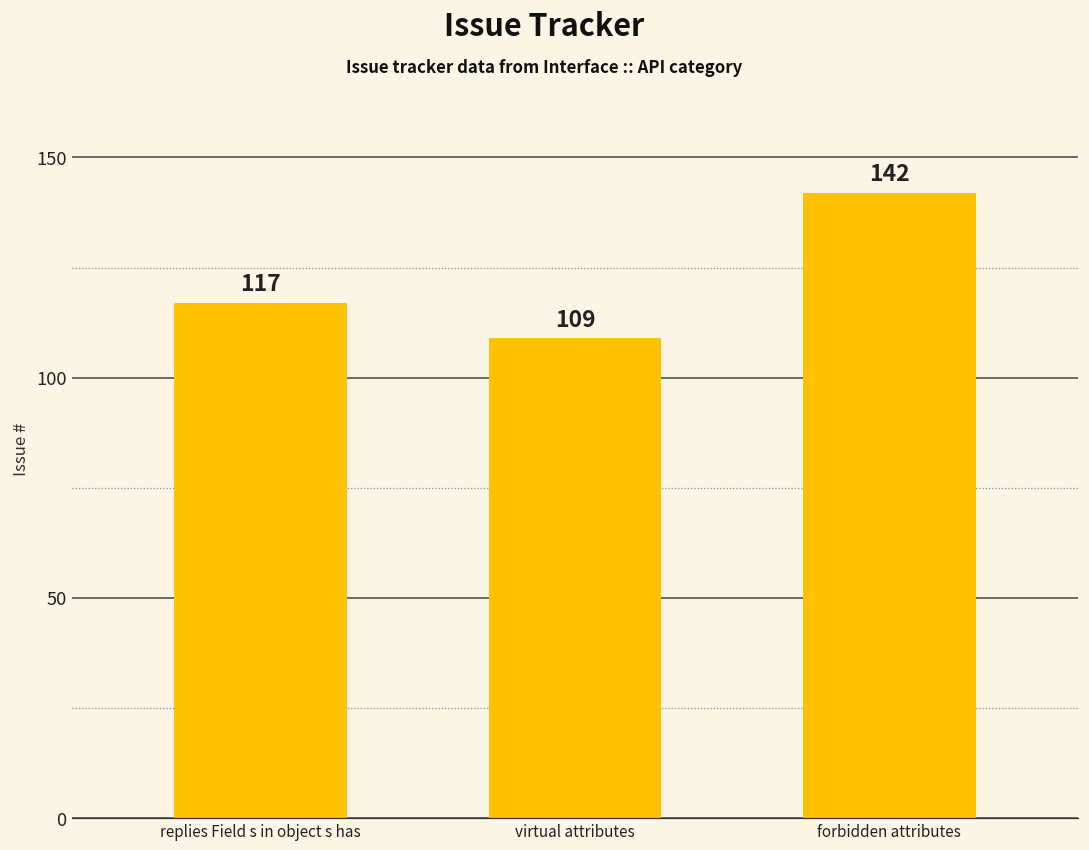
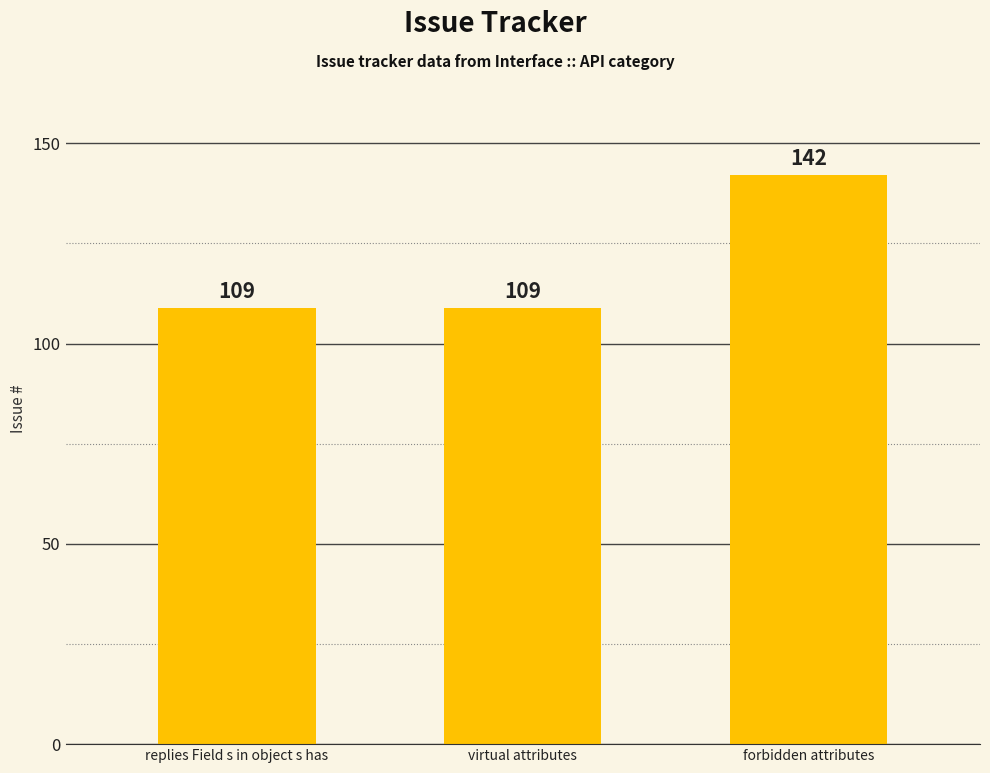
replies Field s in object s has: 117 -> 109
